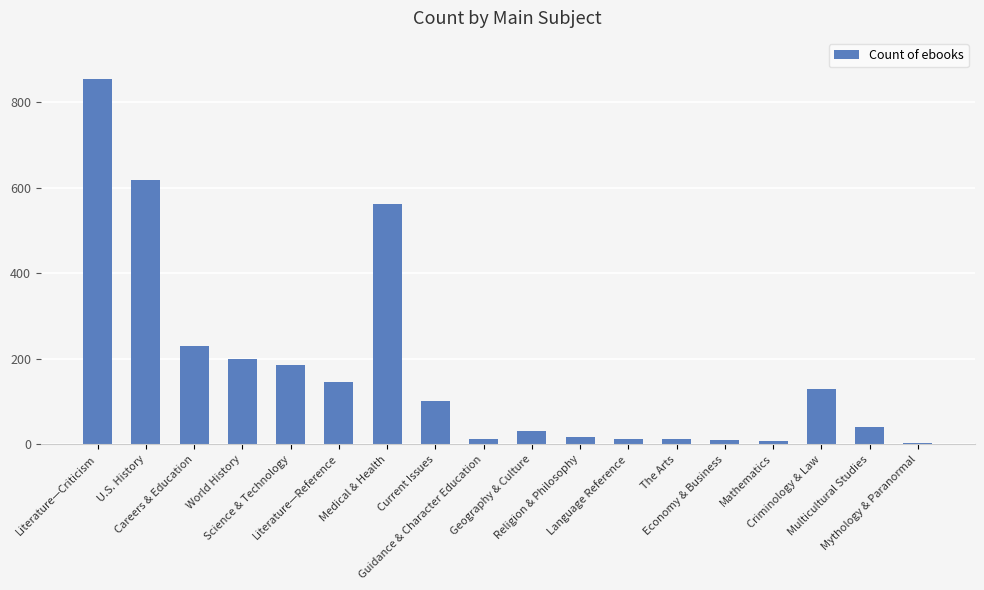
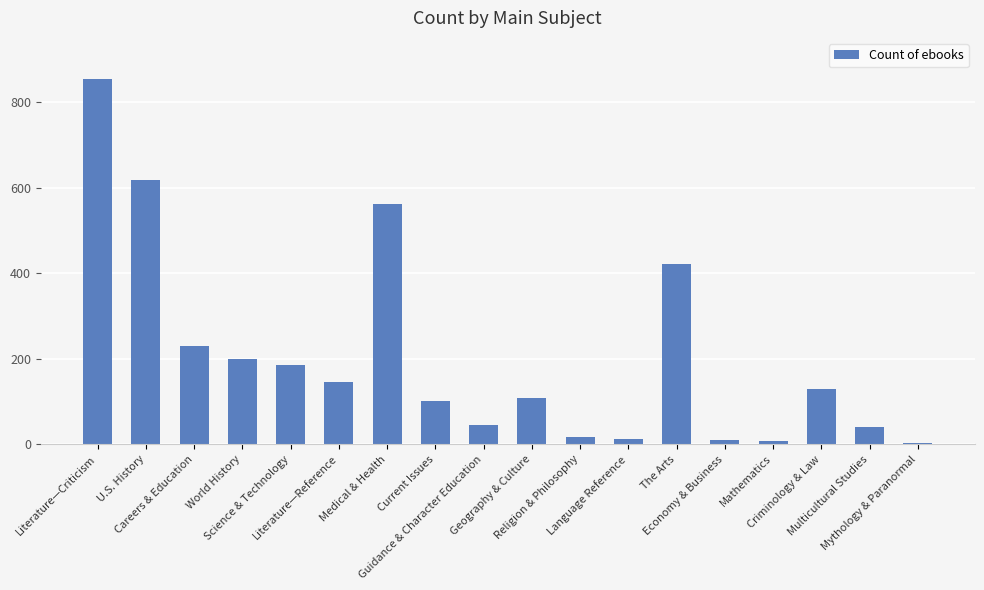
Guidance & Character Education: 10 -> 50
Geography & Culture: 30 -> 110
The Arts: 10 -> 420
